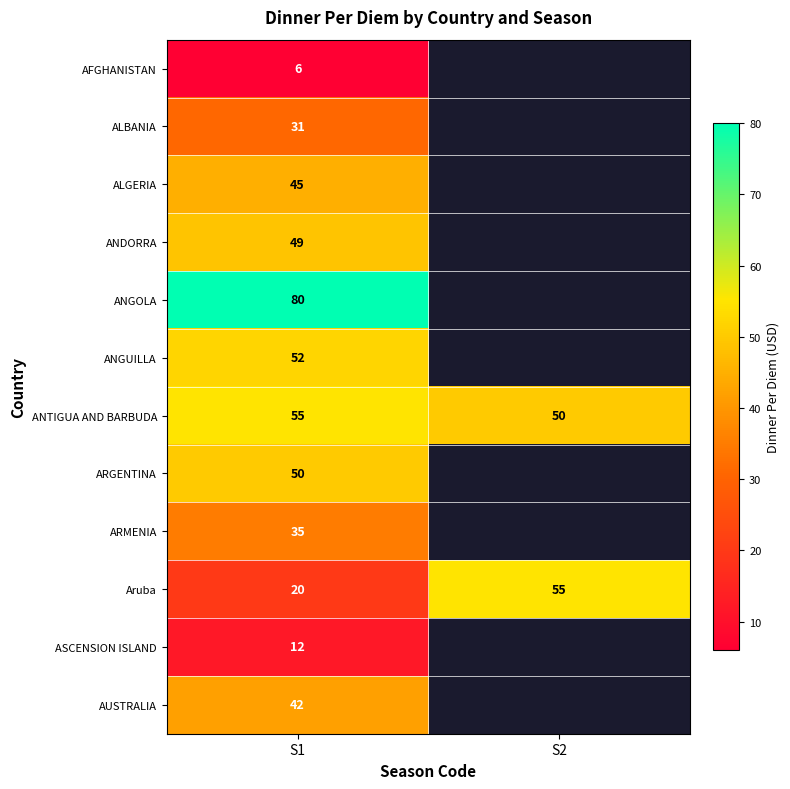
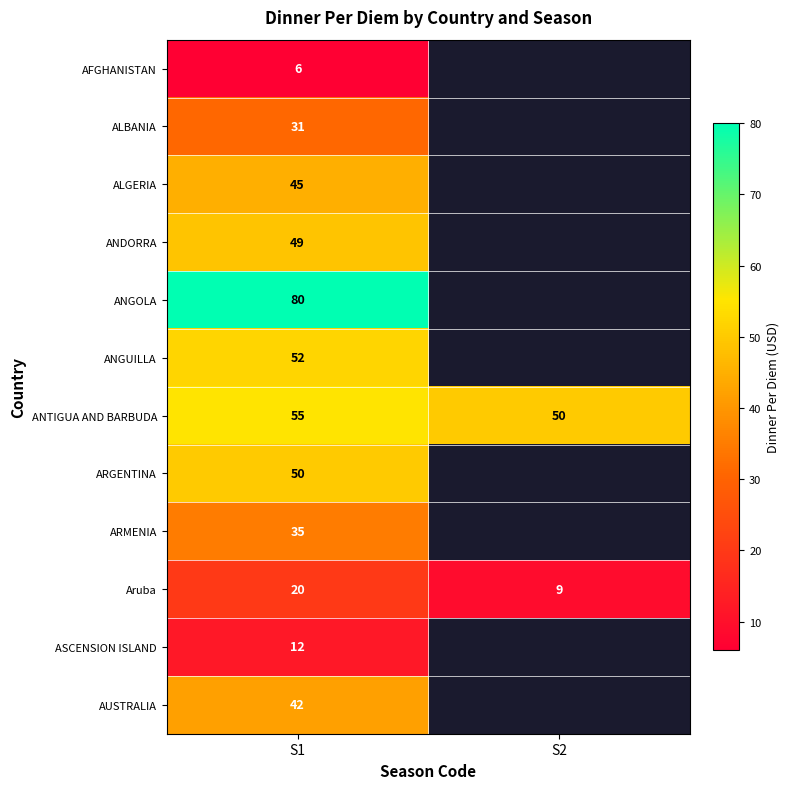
Aruba, S2: 55 -> 9
